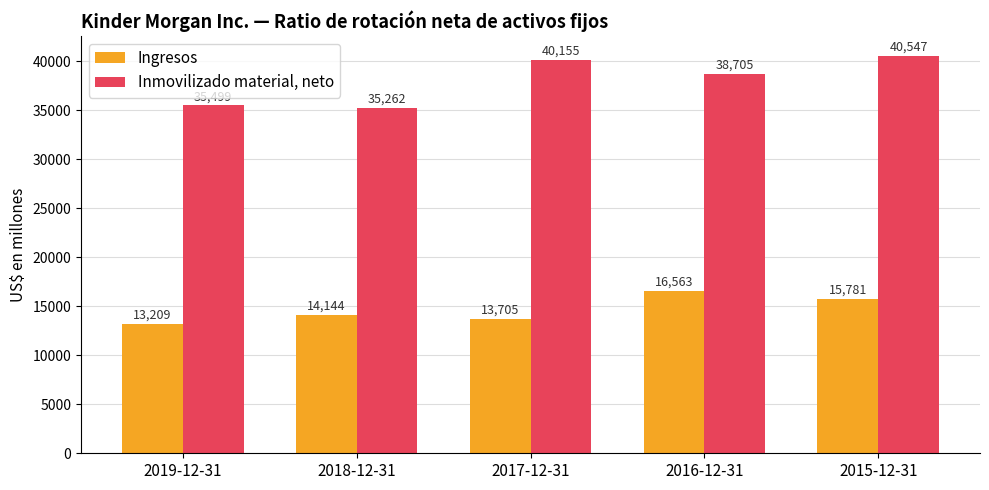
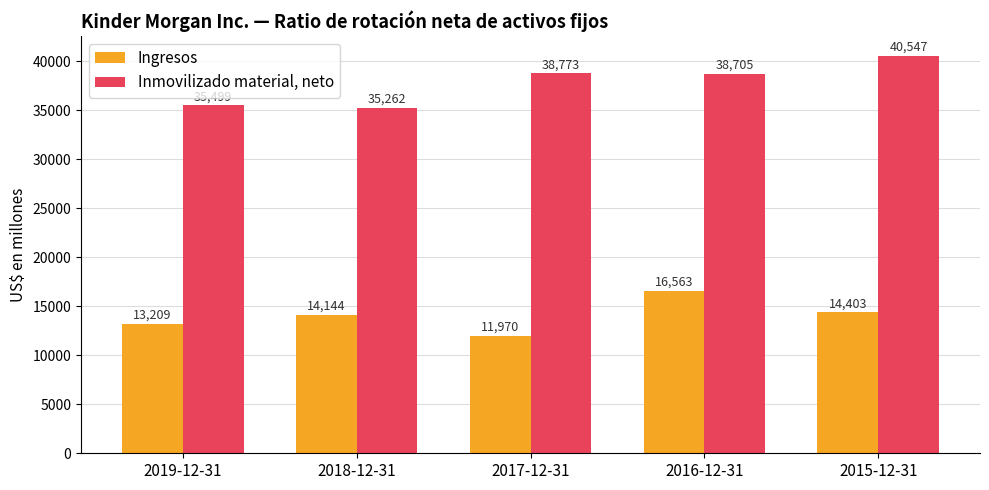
Ingresos, 2017-12-31: 13,705 -> 11,970
Inmovilizado material, neto, 2017-12-31: 40,155 -> 38,773
Ingresos, 2015-12-31: 15,781 -> 14,403
